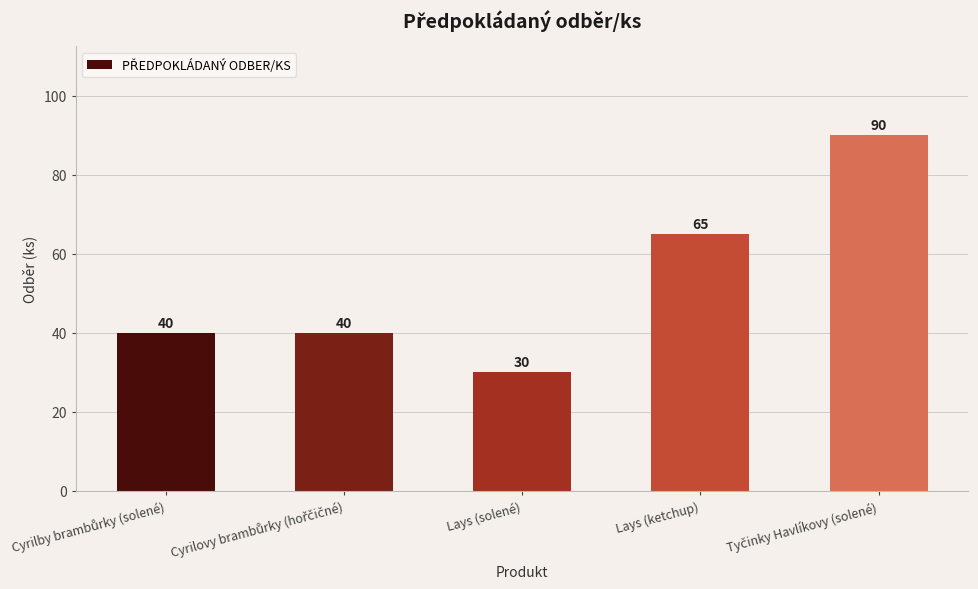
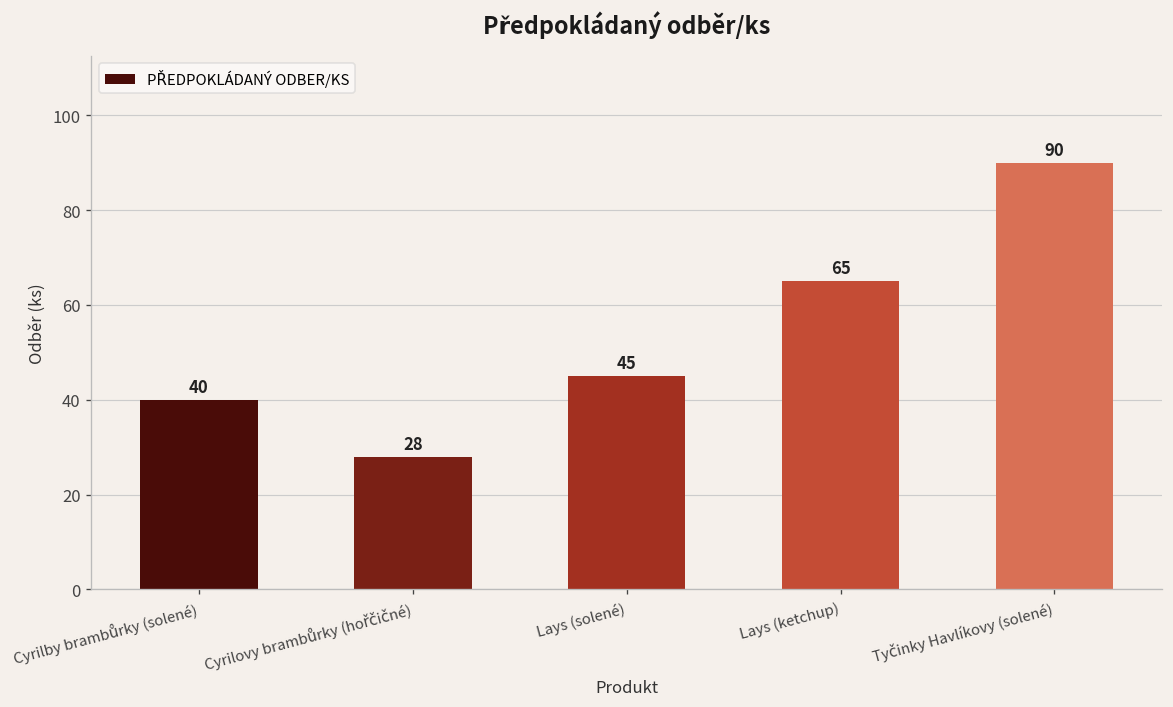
Cyrilovy brambůrky (hořčičné): 40 -> 28
Lays (solené): 30 -> 45
